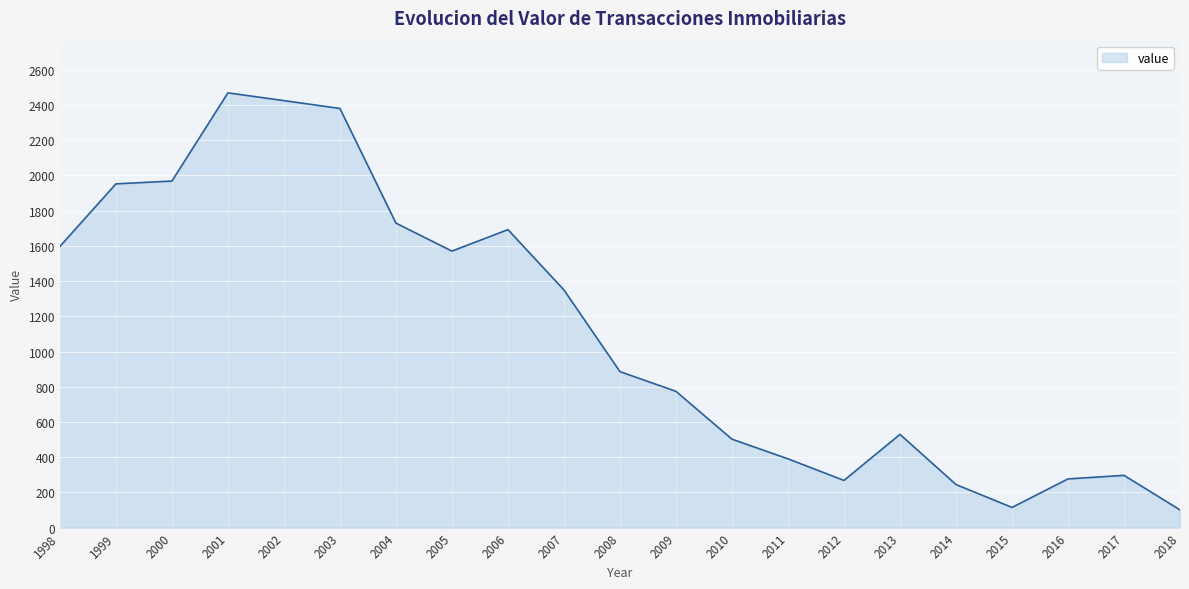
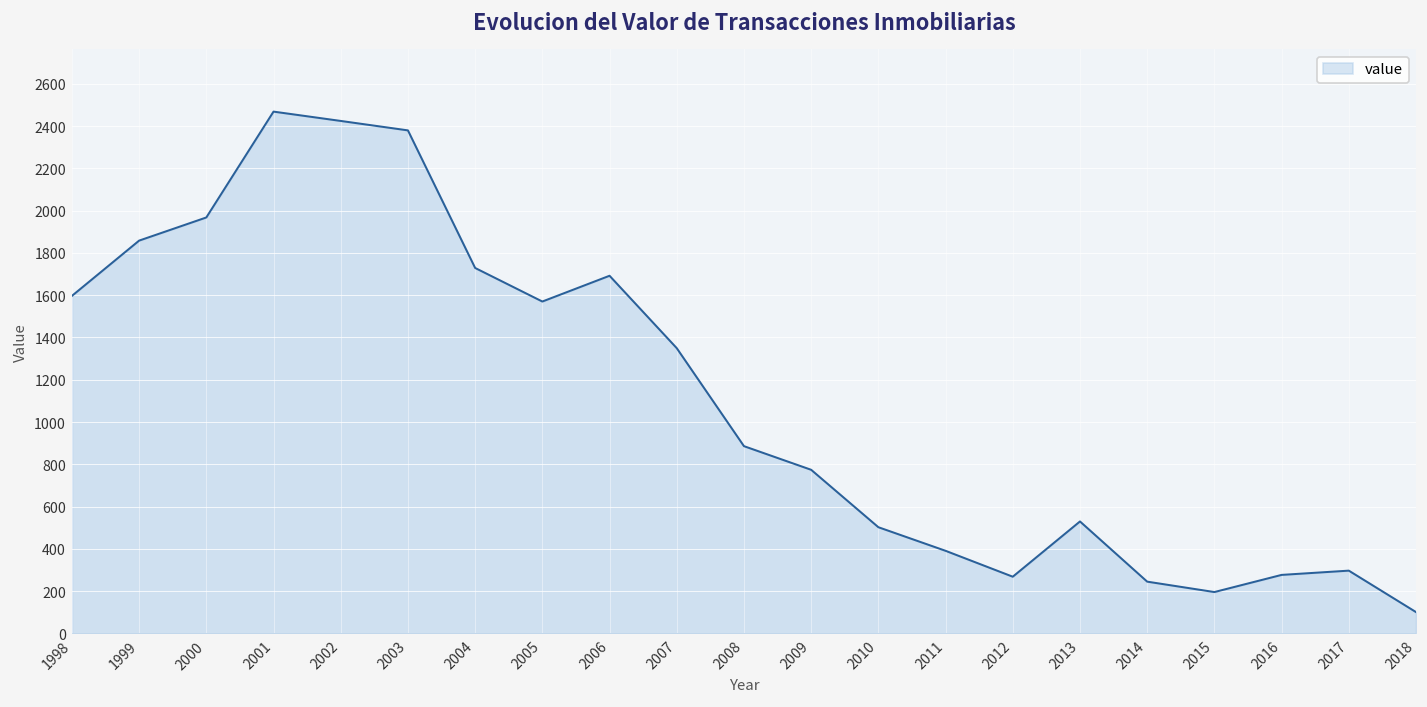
1999: 1950 -> 1860
2015: 110 -> 200
